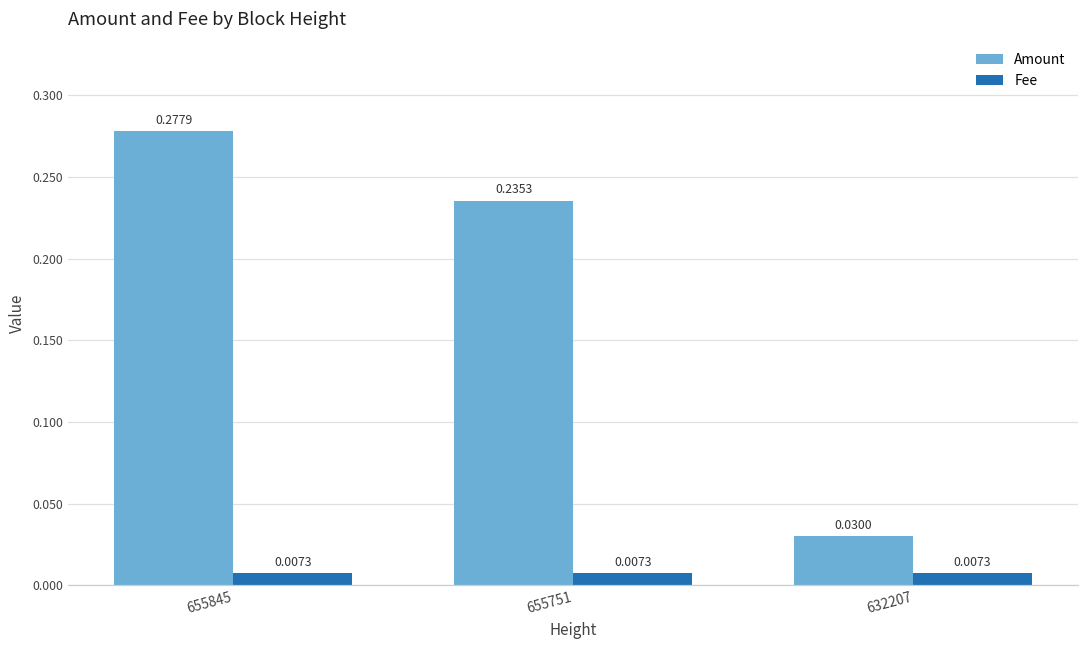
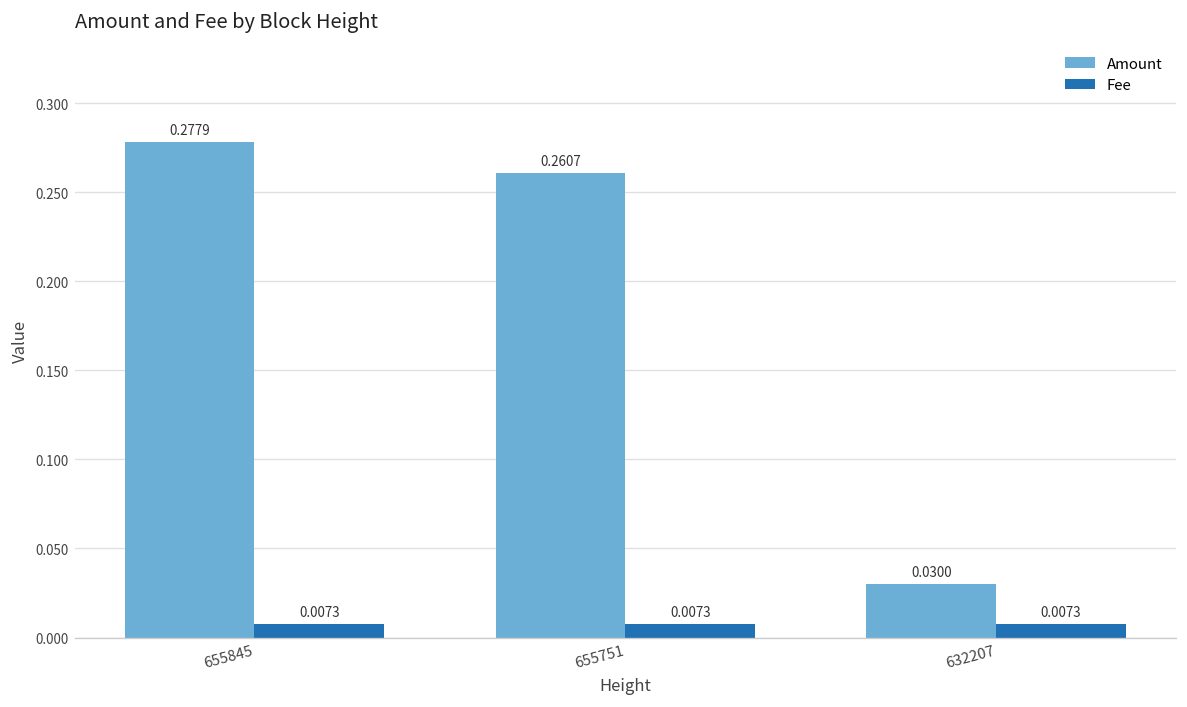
Amount, 655751: 0.2353 -> 0.2607
